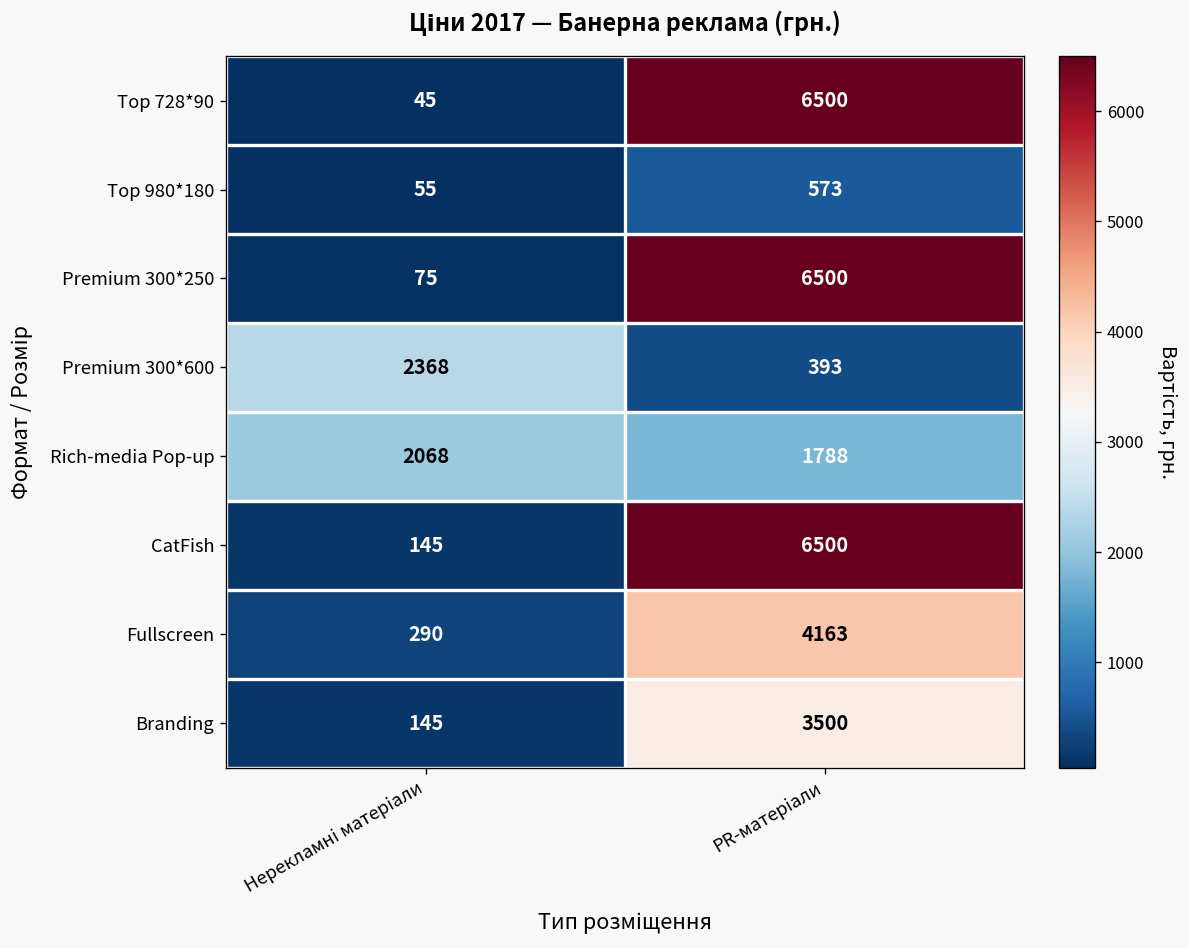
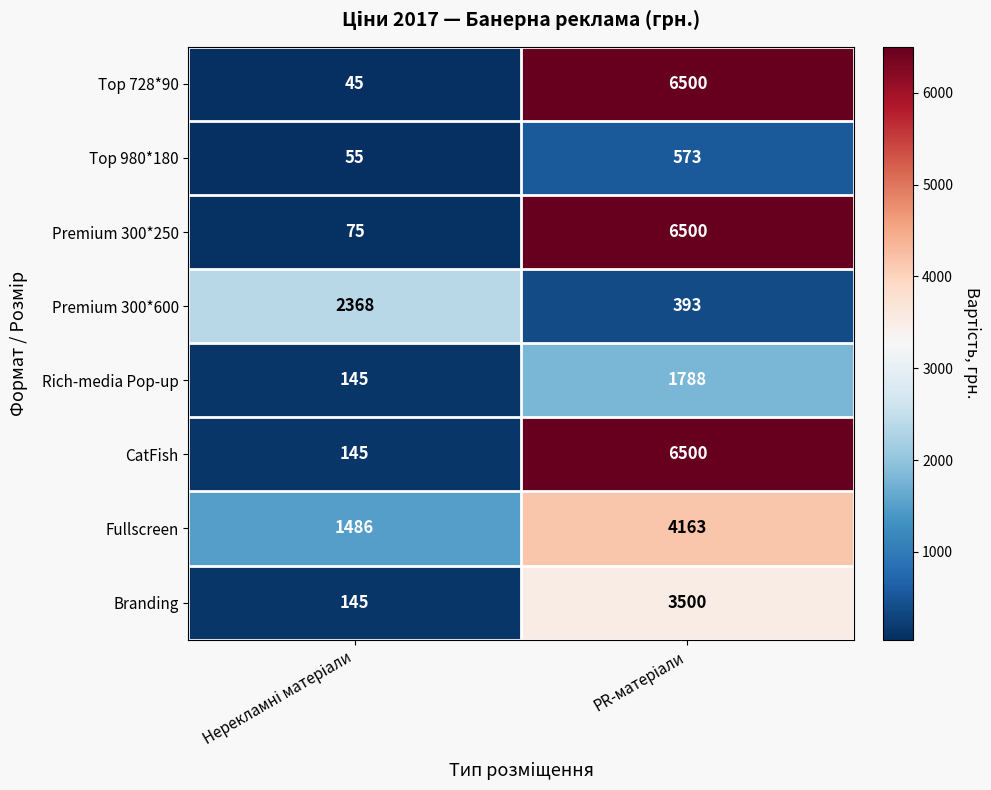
Rich-media Pop-up, Нерекламні матеріали: 2068 -> 145
Fullscreen, Нерекламні матеріали: 290 -> 1486
